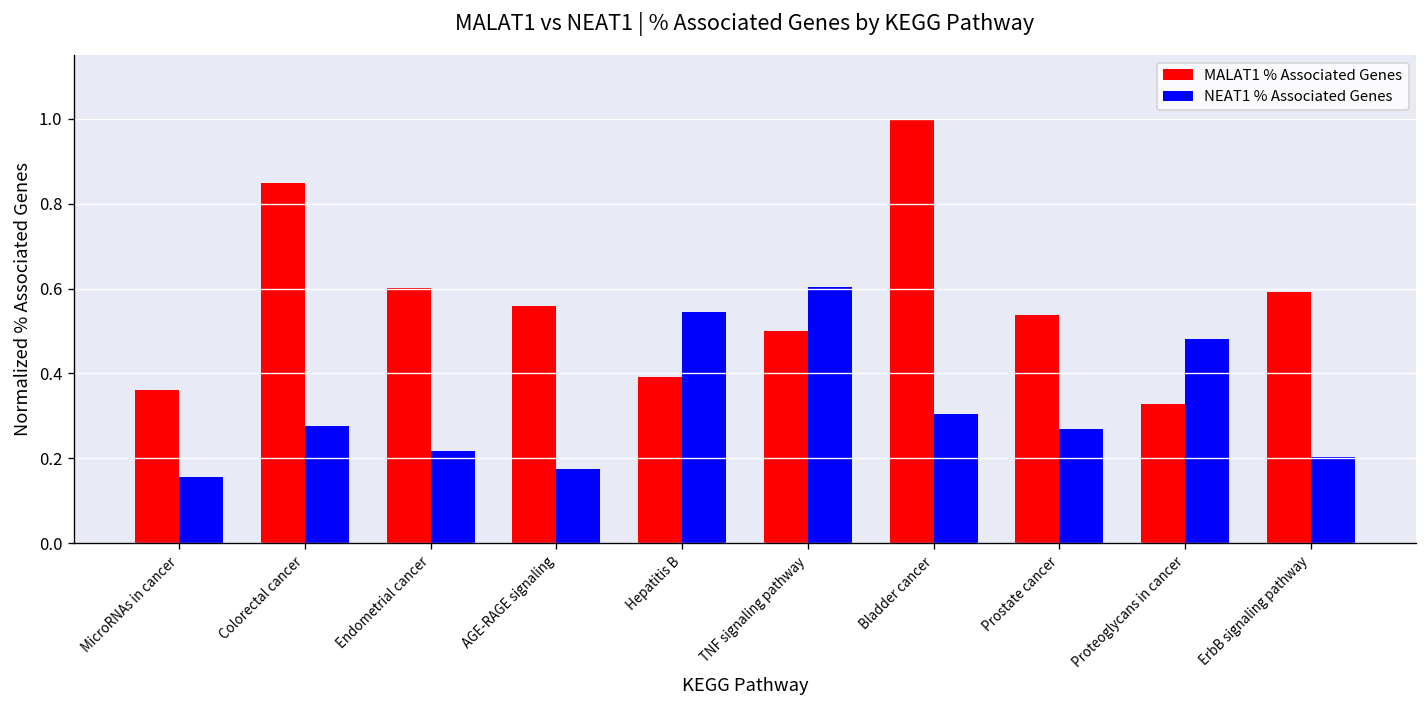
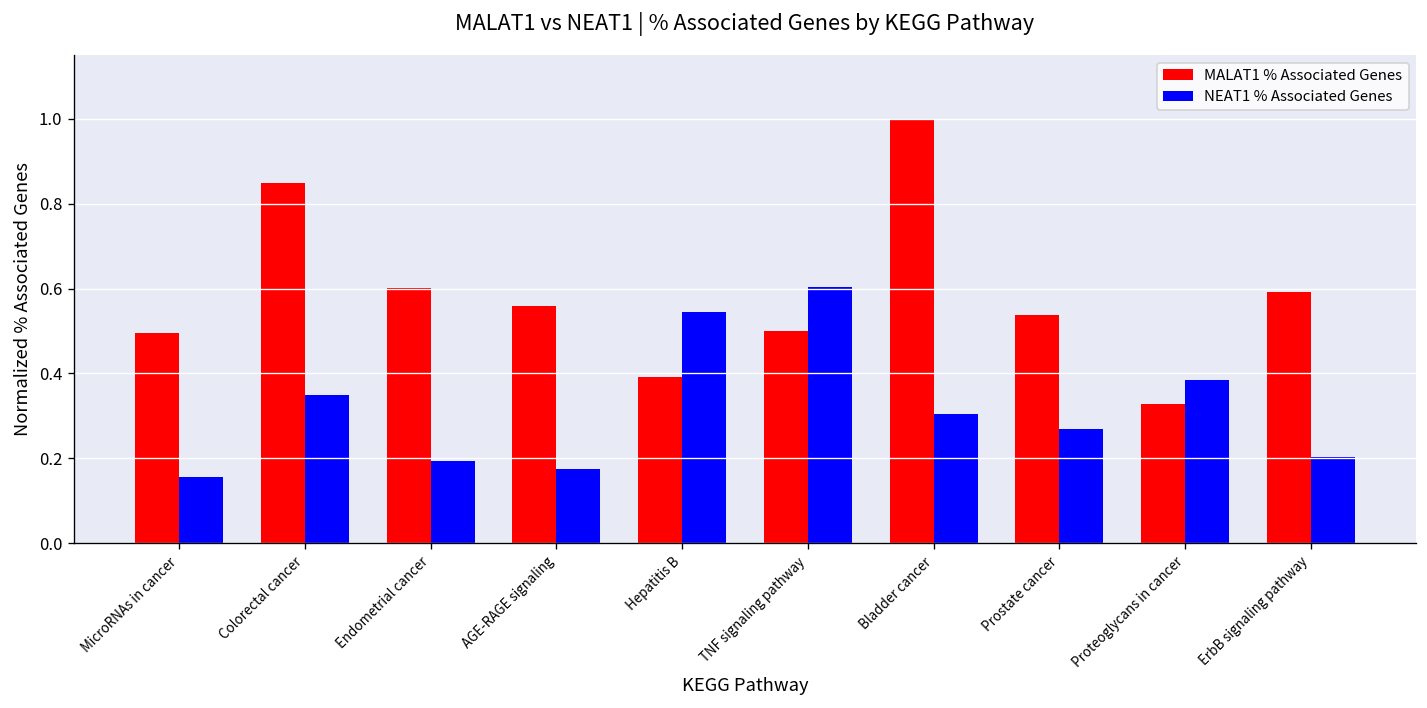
MALAT1 % Associated Genes, MicroRNAs in cancer: 0.36 -> 0.50
NEAT1 % Associated Genes, Colorectal cancer: 0.28 -> 0.35
NEAT1 % Associated Genes, Endometrial cancer: 0.22 -> 0.19
NEAT1 % Associated Genes, Proteoglycans in cancer: 0.48 -> 0.39
